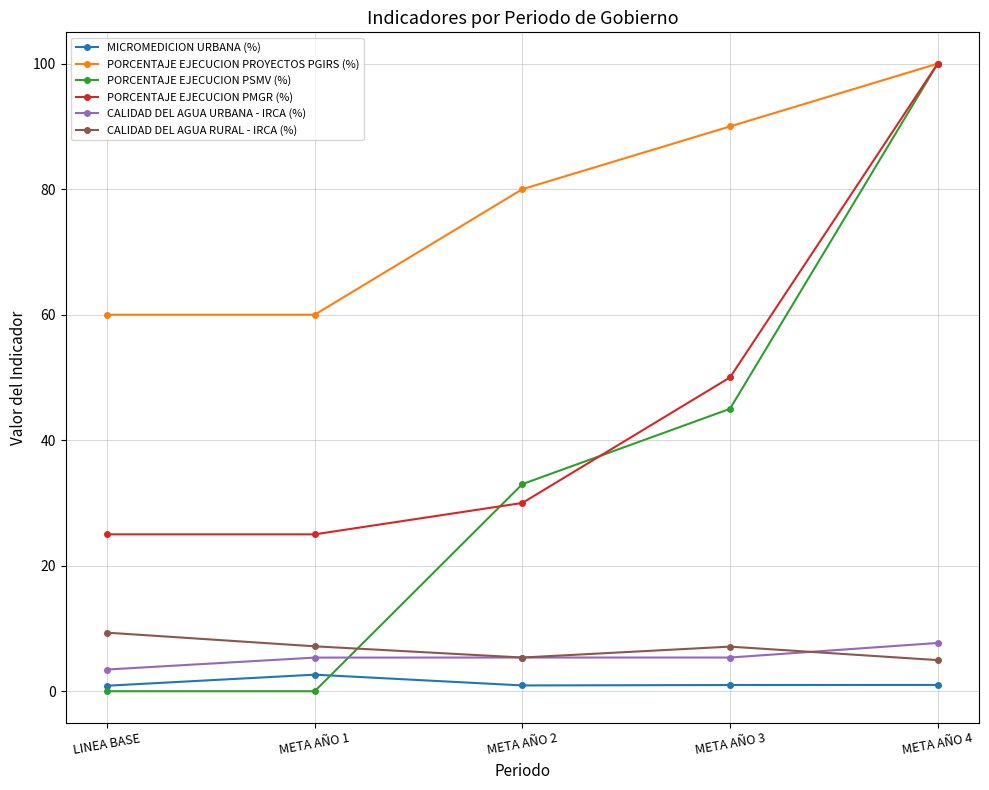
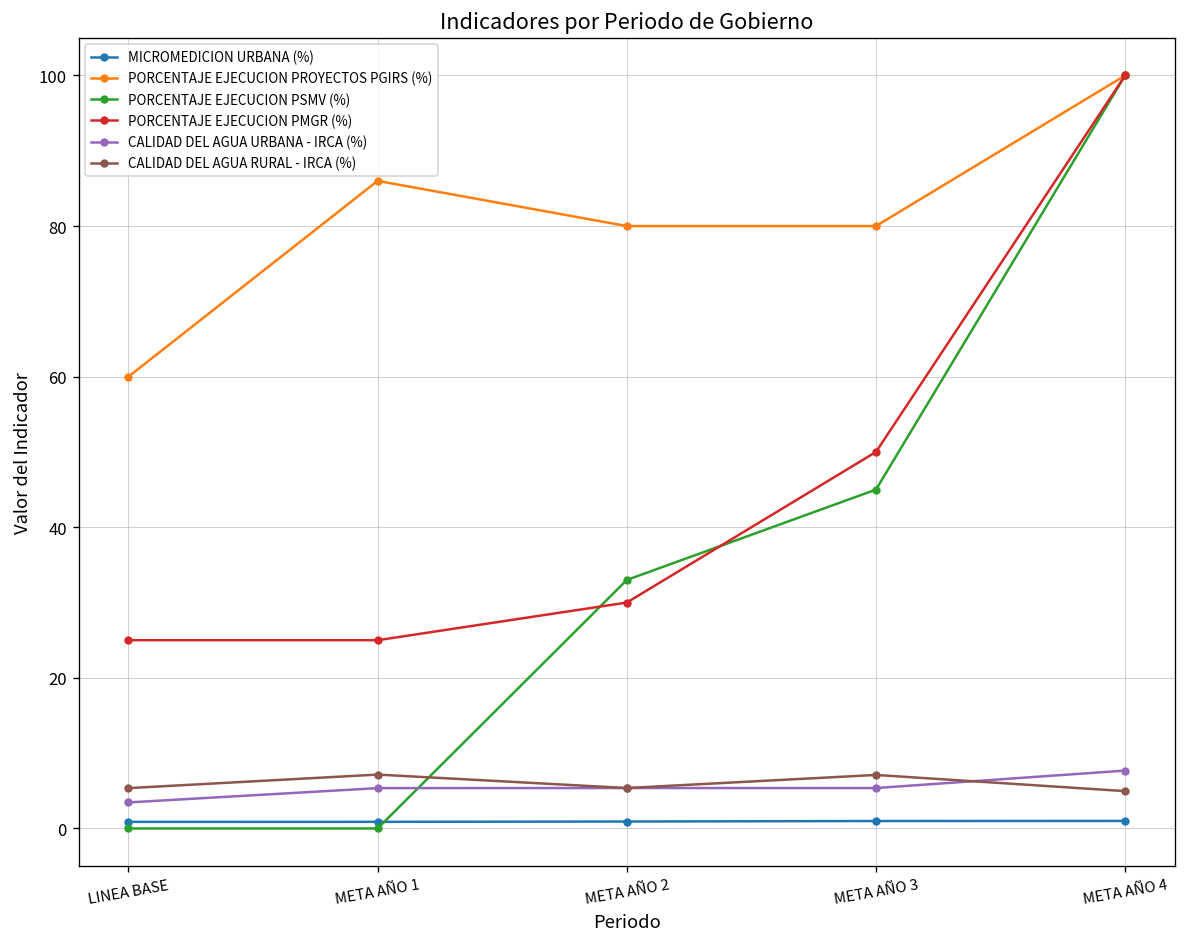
CALIDAD DEL AGUA RURAL - IRCA (%), LINEA BASE: 9 -> 5
MICROMEDICION URBANA (%), META AÑO 1: 3 -> 1
PORCENTAJE EJECUCION PROYECTOS PGIRS (%), META AÑO 1: 60 -> 86
PORCENTAJE EJECUCION PROYECTOS PGIRS (%), META AÑO 3: 90 -> 80
